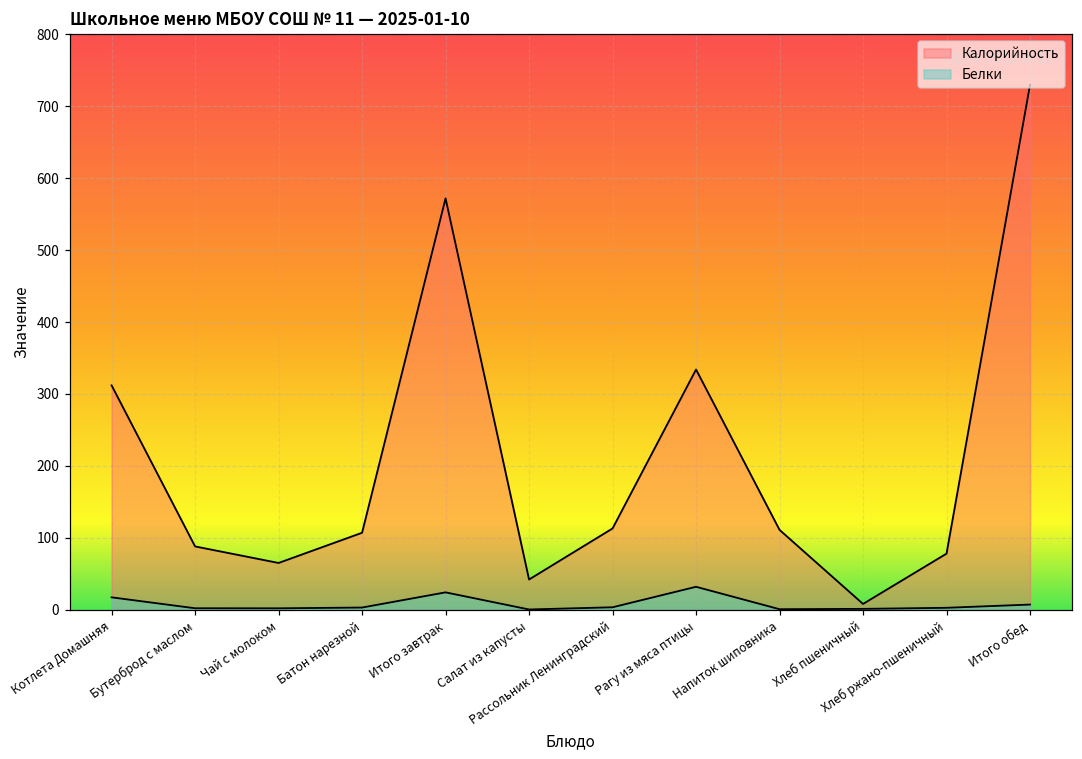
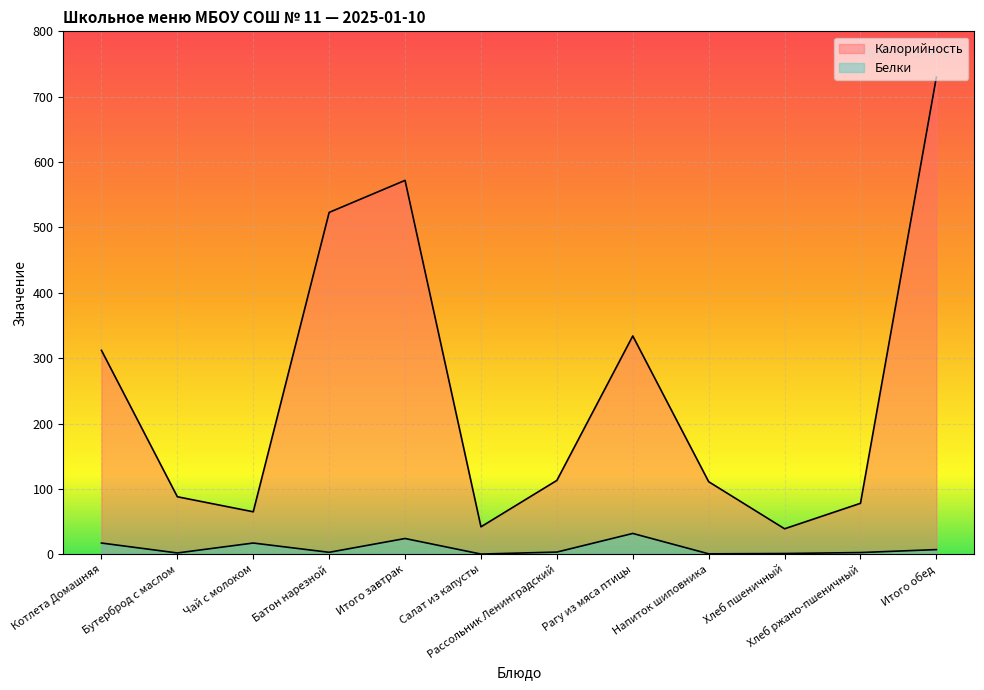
Белки, Чай с молоком: 0 -> 20
Калорийность, Батон нарезной: 110 -> 520
Калорийность, Хлеб пшеничный: 10 -> 40
